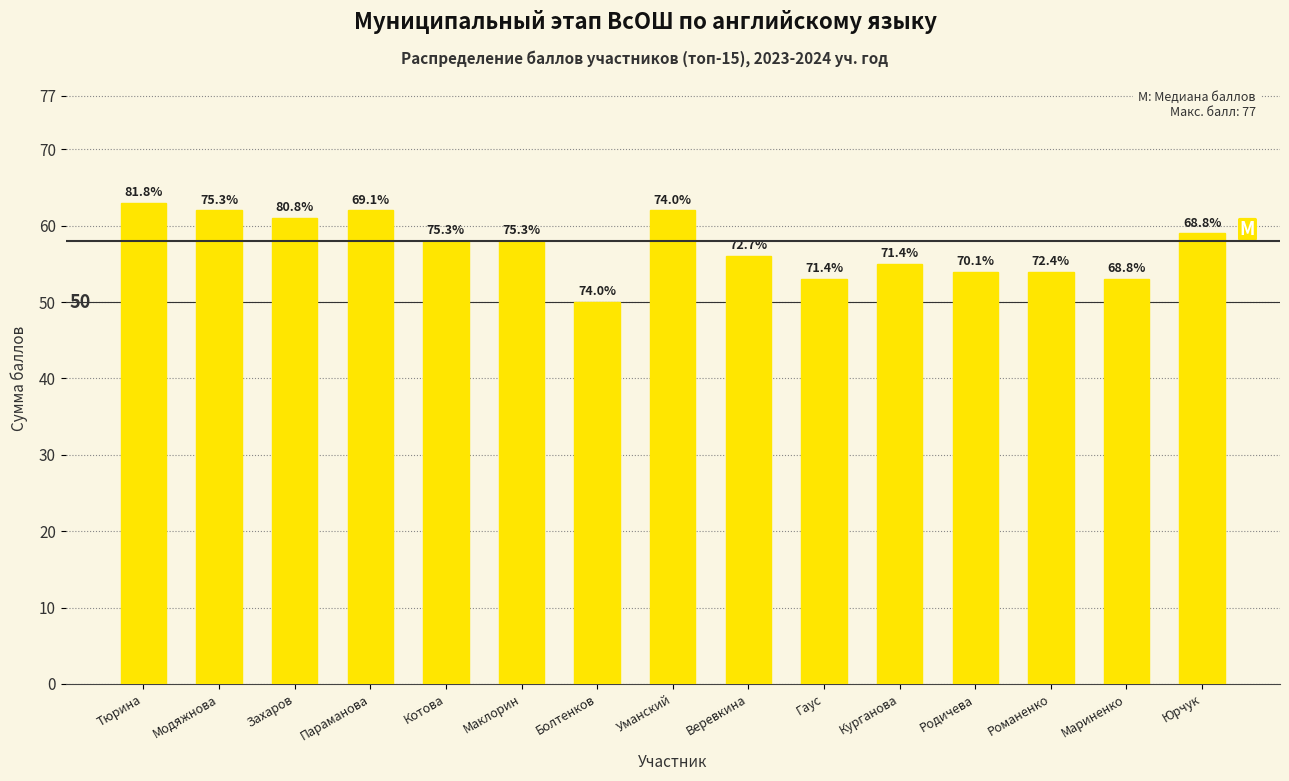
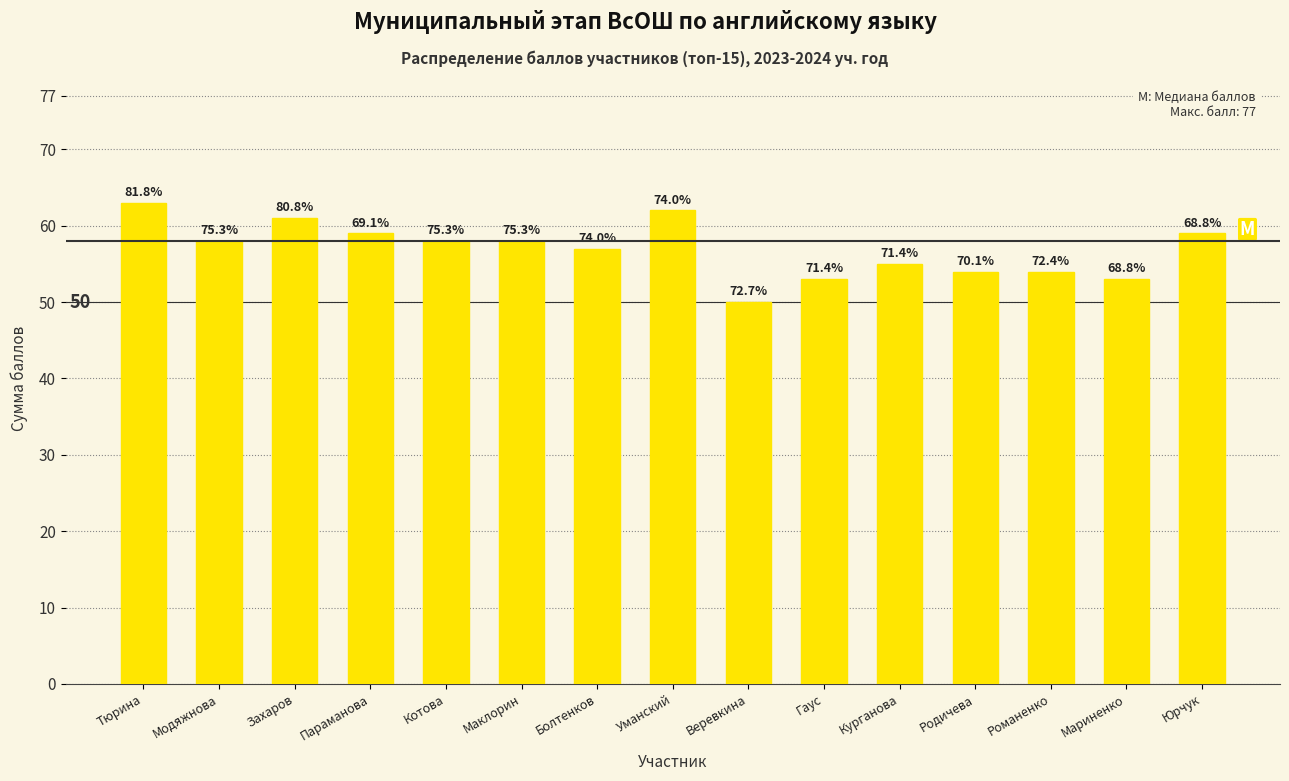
Модяжнова: 62 -> 58
Параманова: 62 -> 59
Болтенков: 50 -> 57
Веревкина: 56 -> 50
